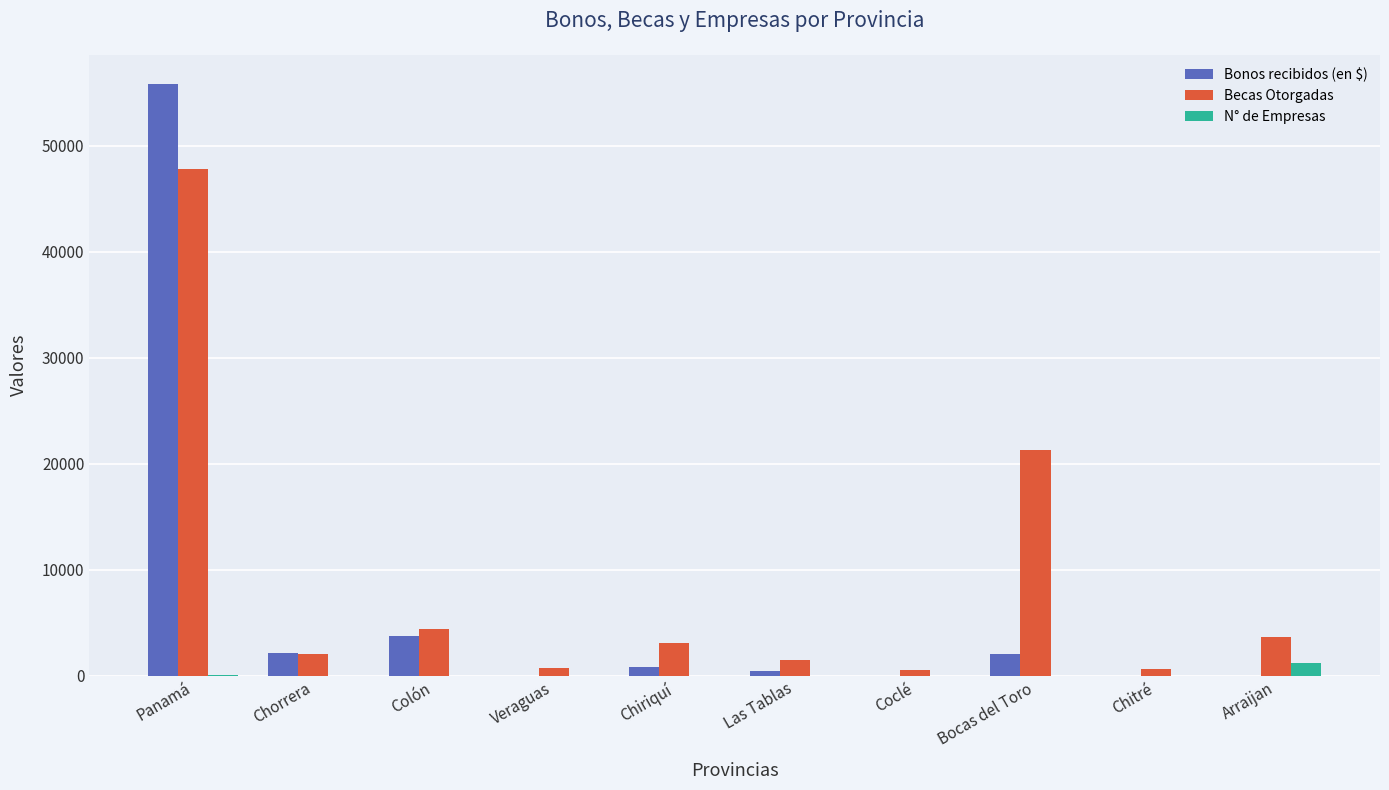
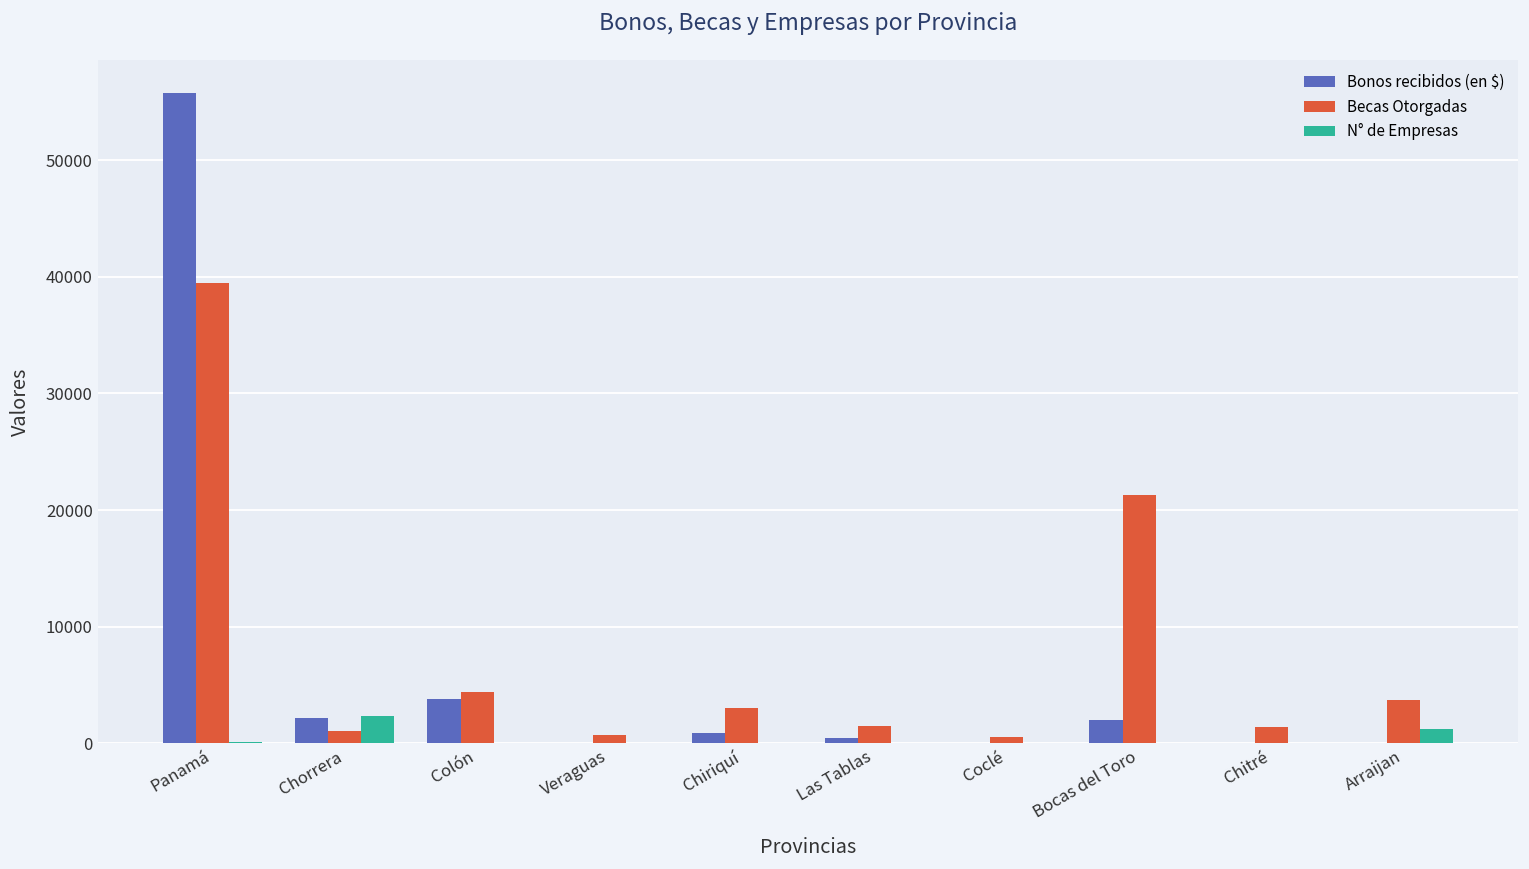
Becas Otorgadas, Panamá: 47800 -> 39500
Becas Otorgadas, Chorrera: 2000 -> 1000
N° de Empresas, Chorrera: 0 -> 2400
Becas Otorgadas, Chitré: 600 -> 1400
